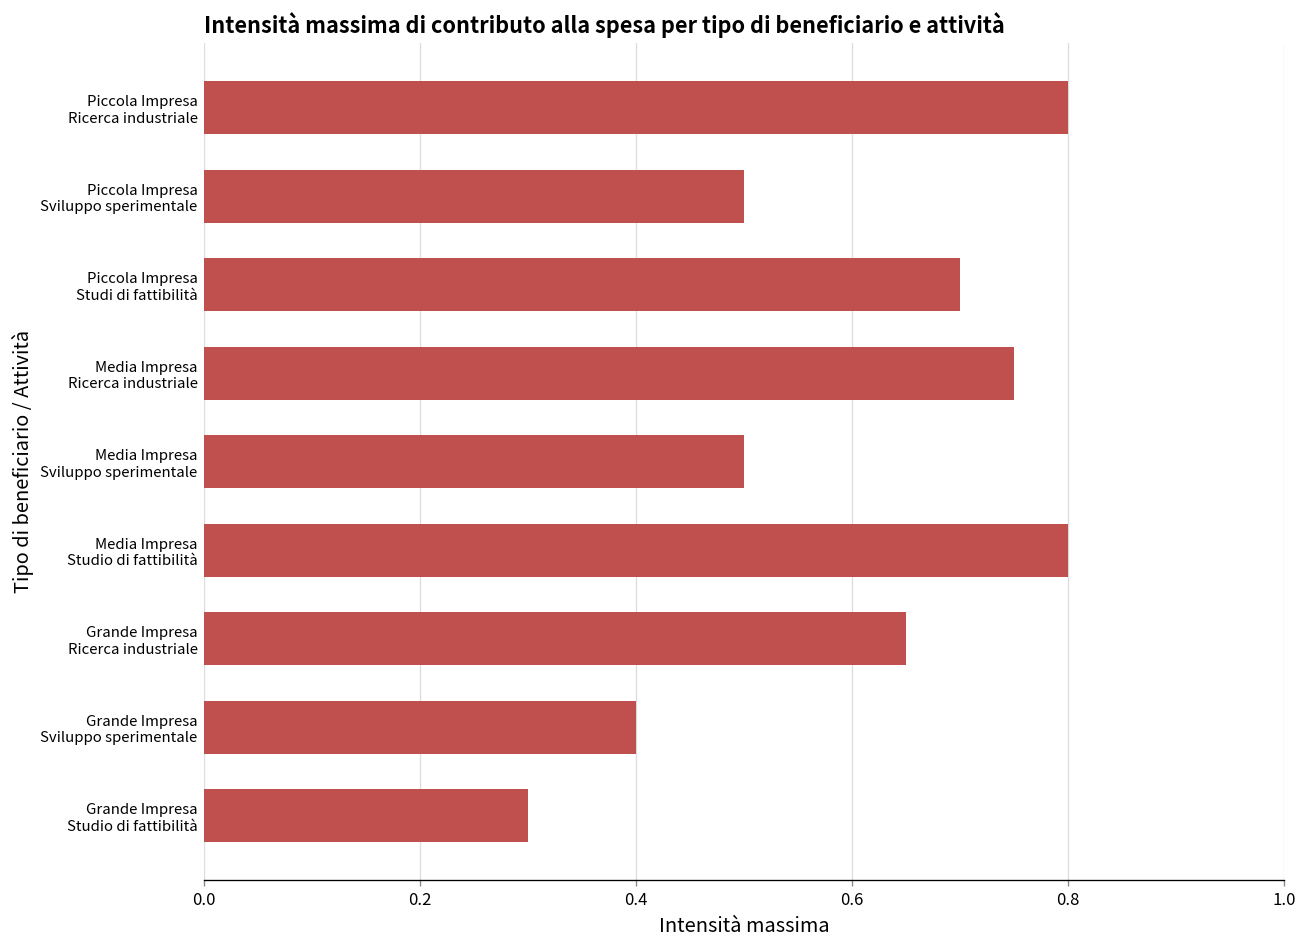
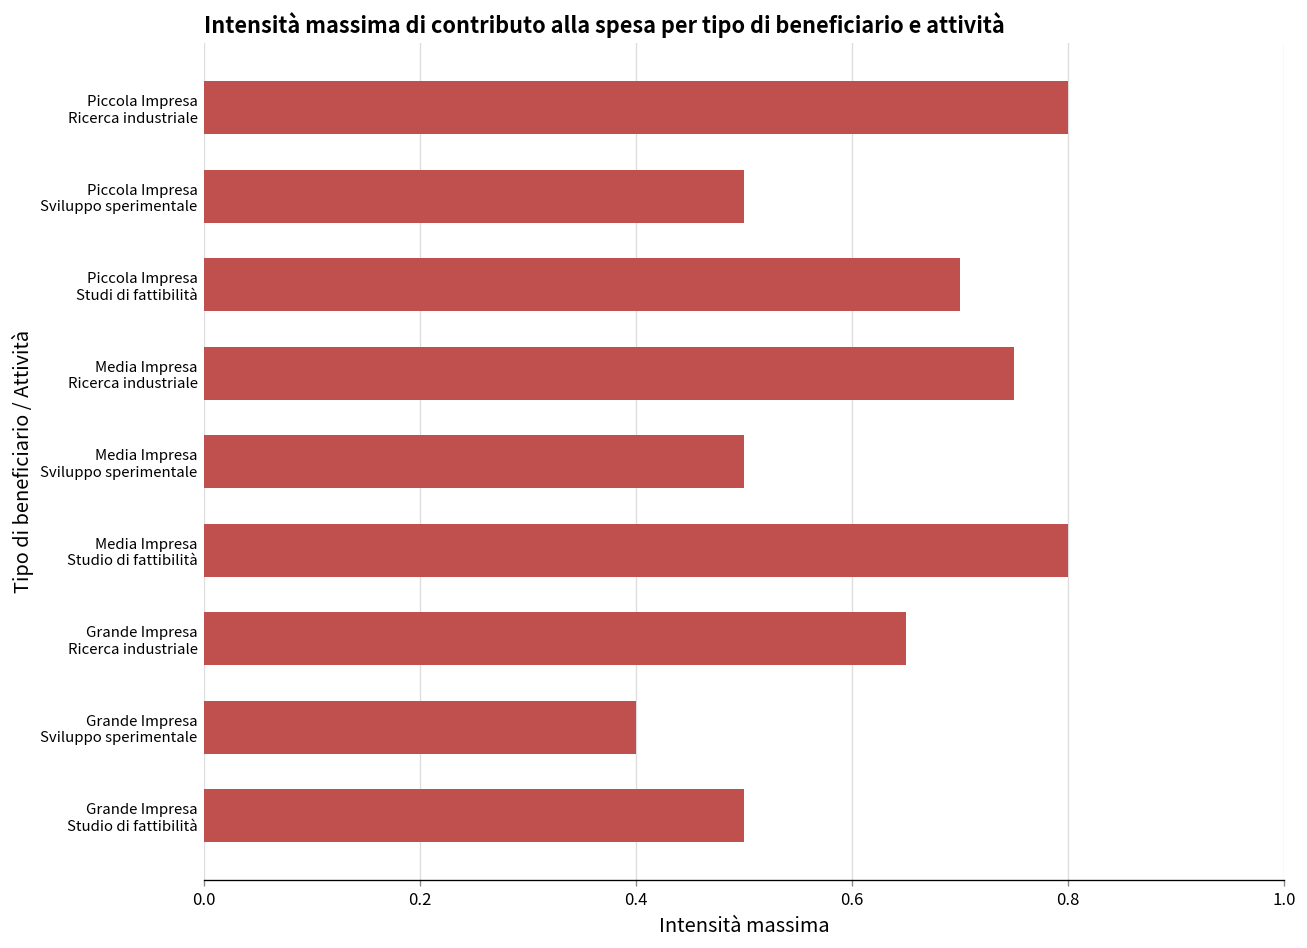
Grande Impresa Studio di fattibilità: 0.3 -> 0.5
